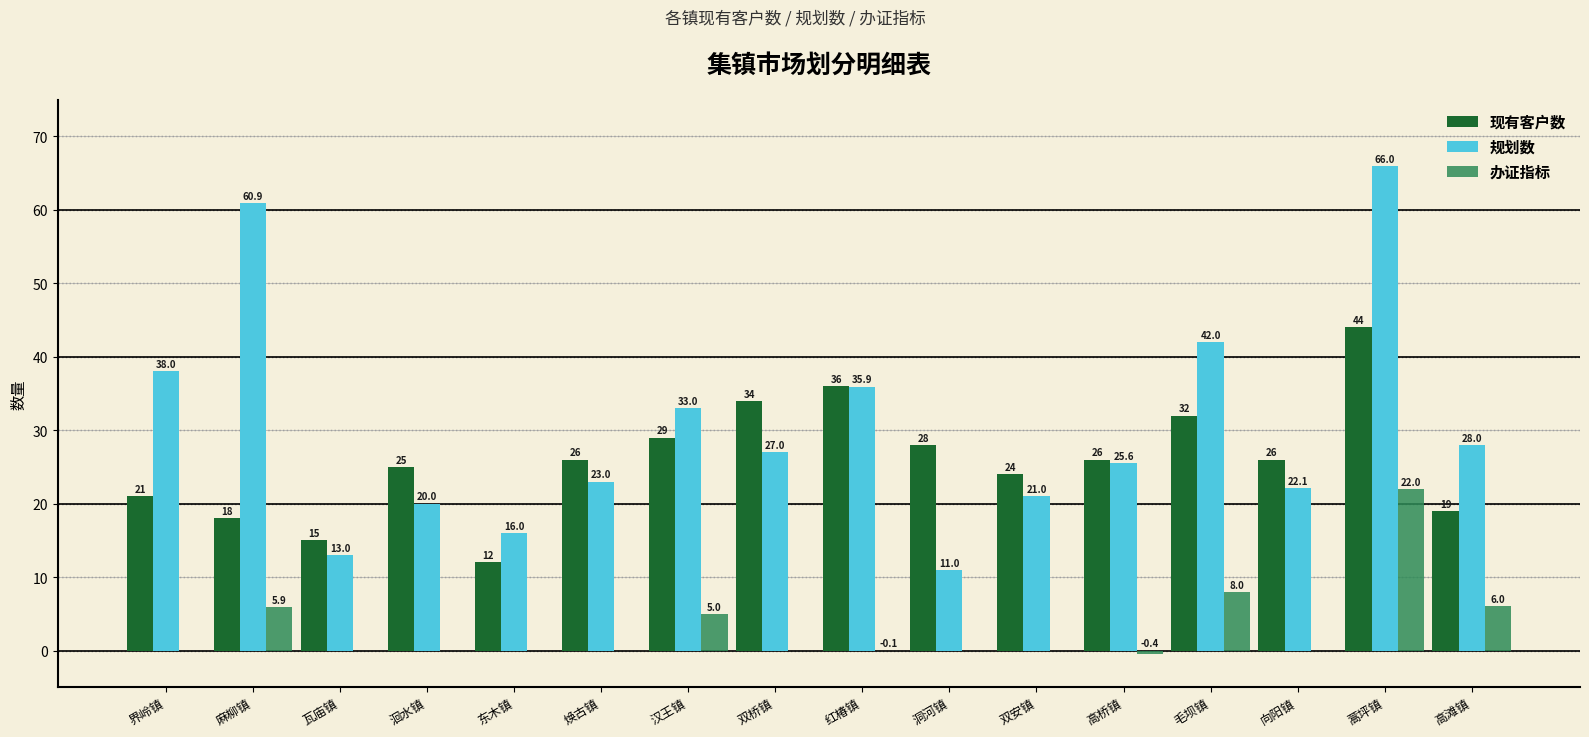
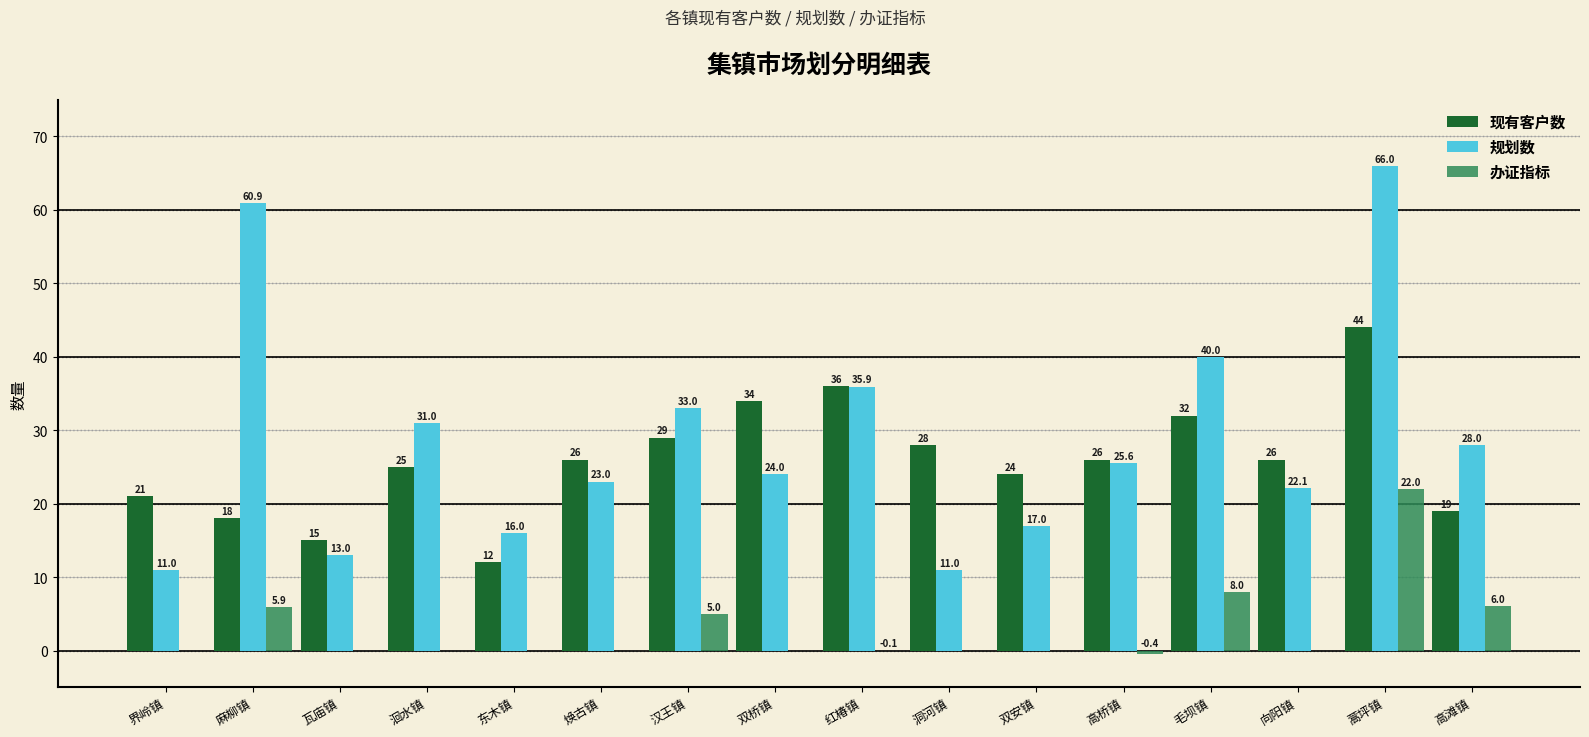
规划数, 界岭镇: 38.0 -> 11.0
规划数, 洄水镇: 20.0 -> 31.0
规划数, 双桥镇: 27.0 -> 24.0
规划数, 双安镇: 21.0 -> 17.0
规划数, 毛坝镇: 42.0 -> 40.0
